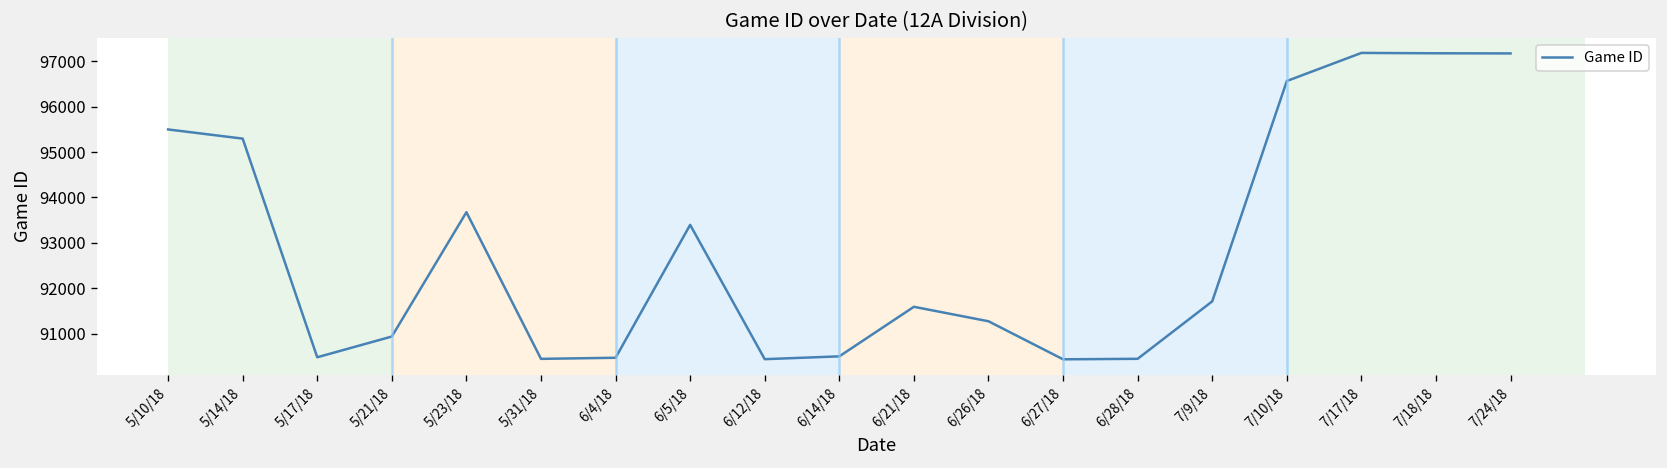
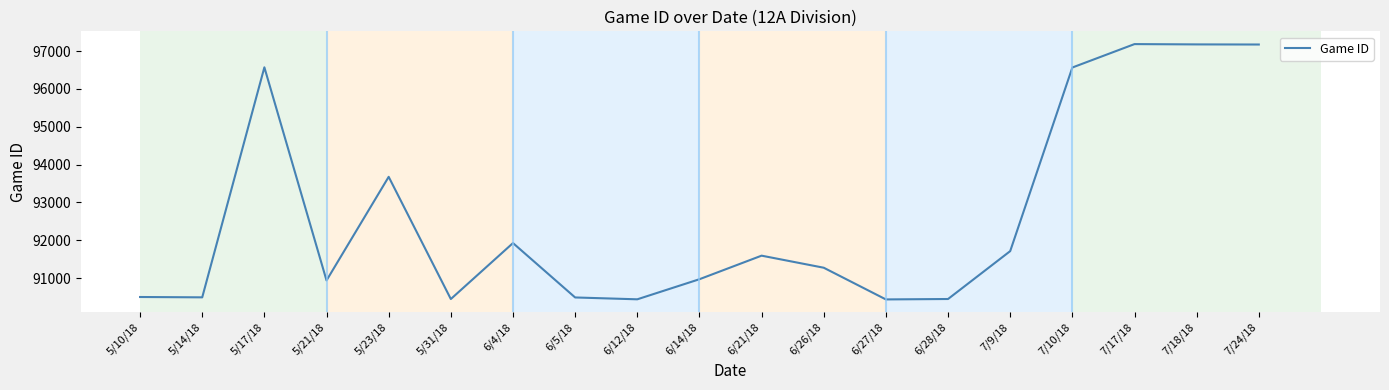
5/10/18: 95500 -> 90500
5/14/18: 95300 -> 90500
5/17/18: 90500 -> 96600
6/4/18: 90500 -> 91900
6/5/18: 93400 -> 90500
6/14/18: 90500 -> 91000
